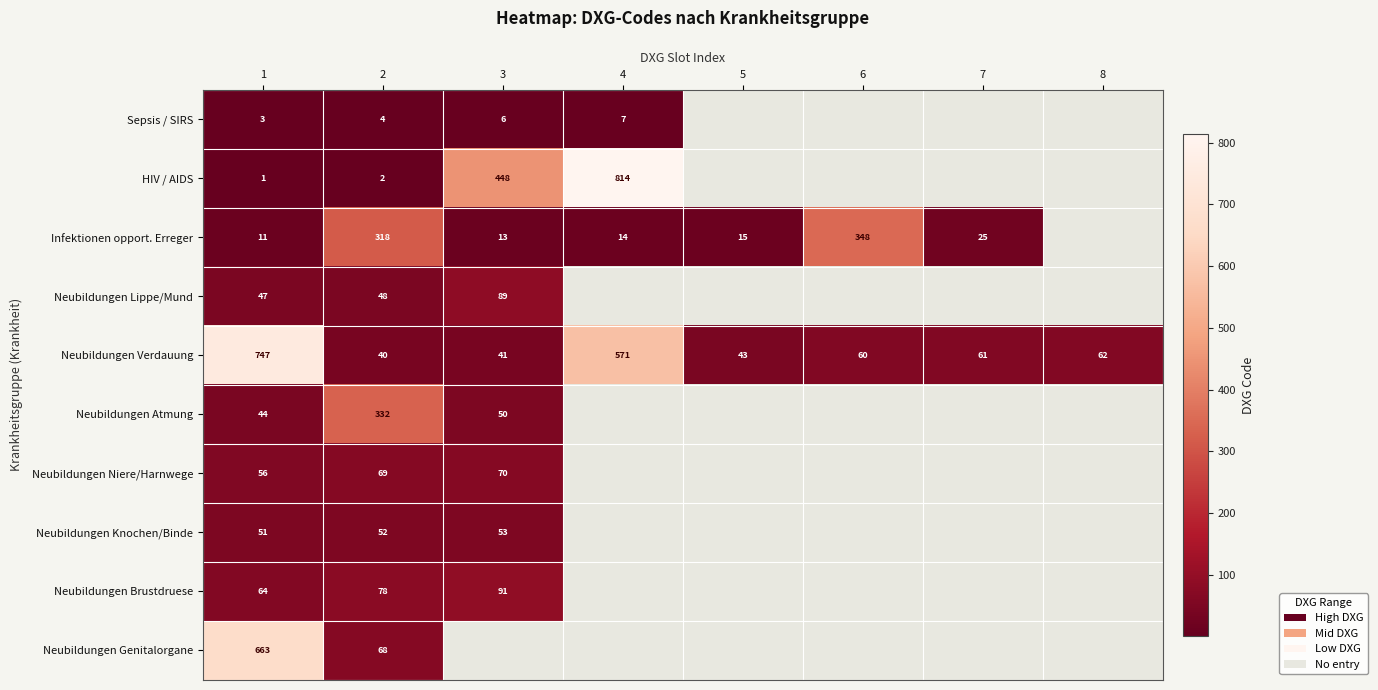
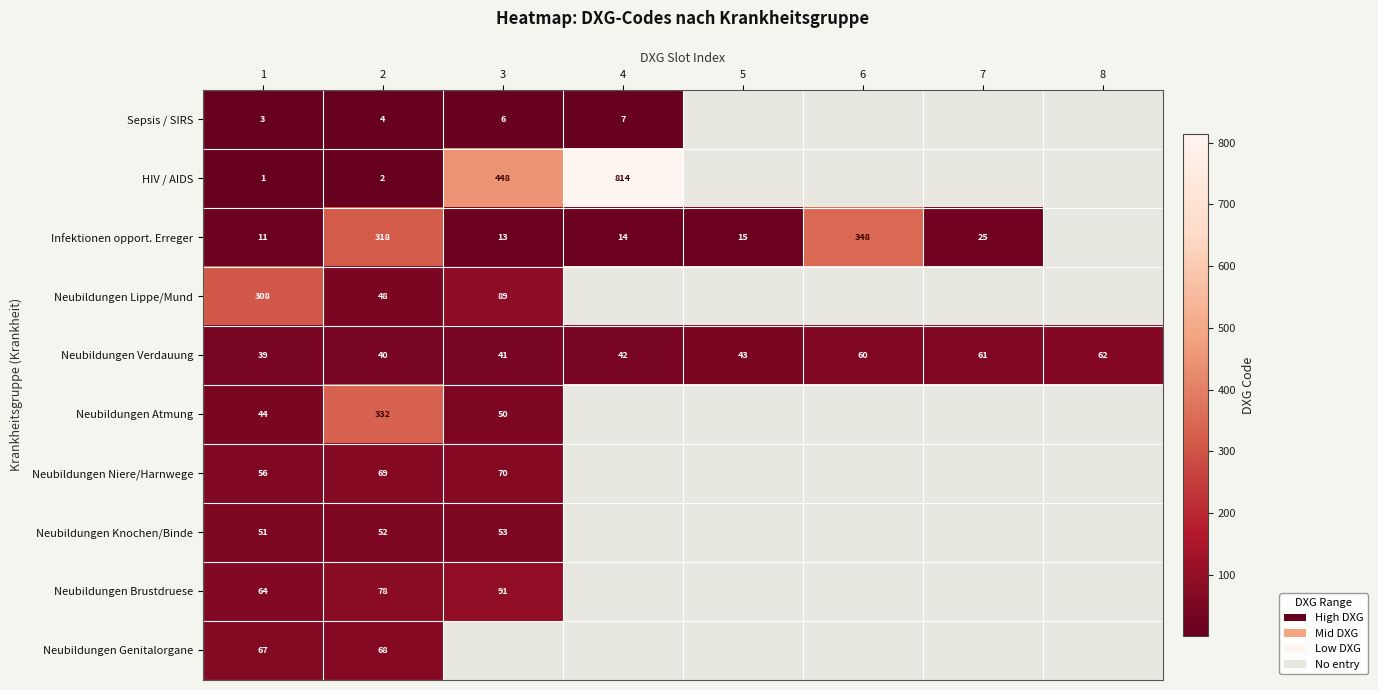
Neubildungen Lippe/Mund, 1: 47 -> 308
Neubildungen Verdauung, 1: 747 -> 39
Neubildungen Verdauung, 4: 571 -> 42
Neubildungen Genitalorgane, 1: 663 -> 67
